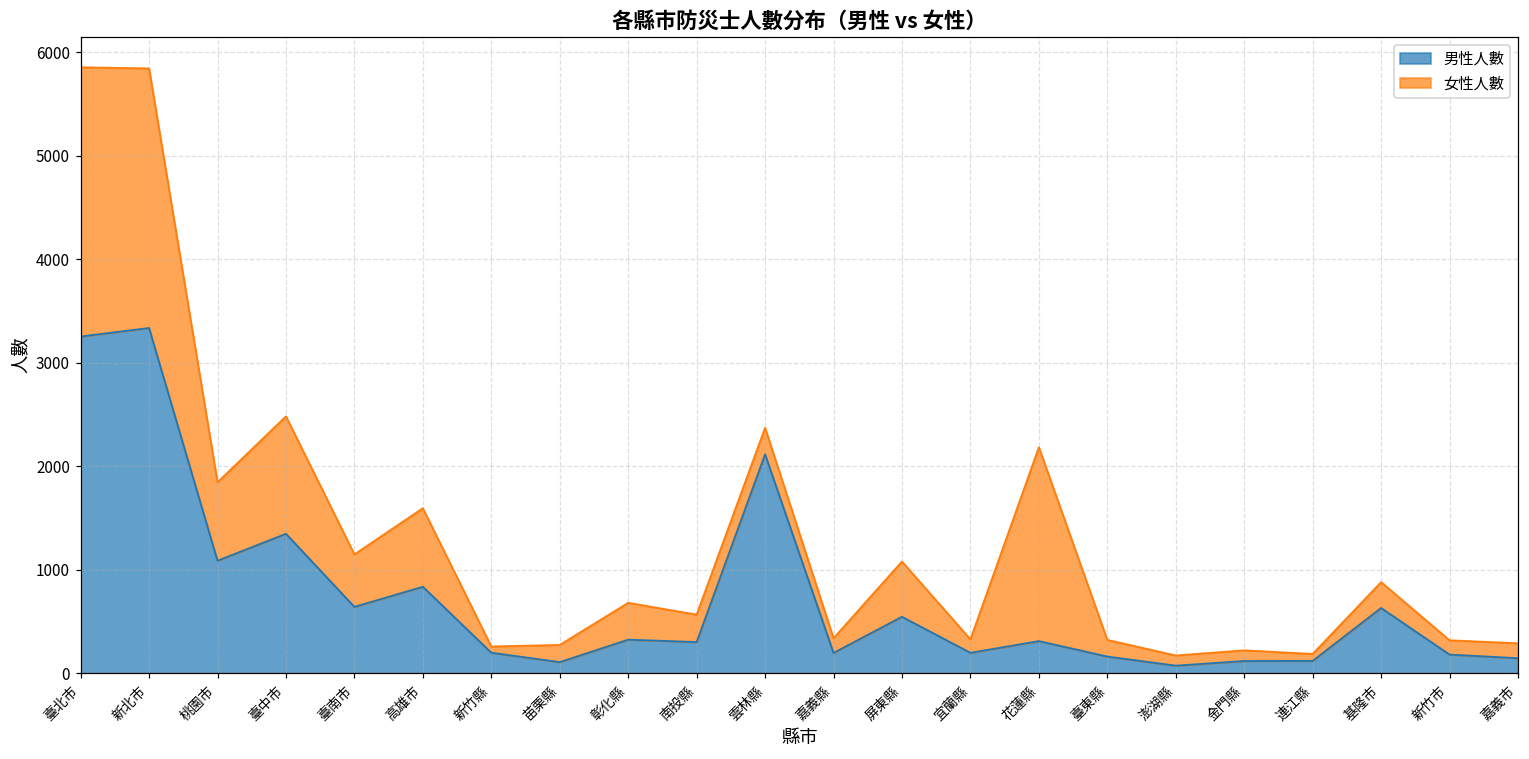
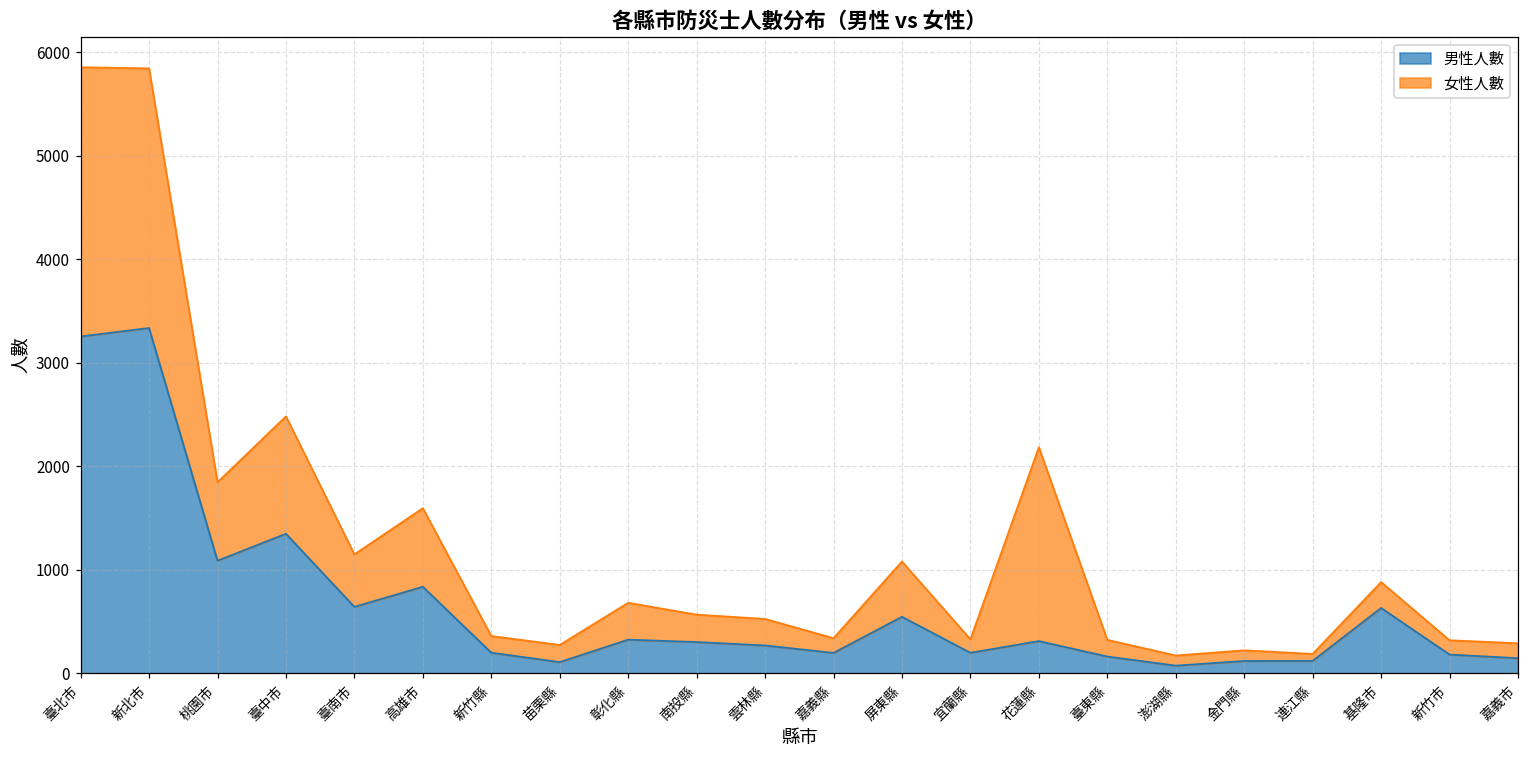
女性人數, 新竹縣: 100 -> 200
男性人數, 雲林縣: 2100 -> 300
